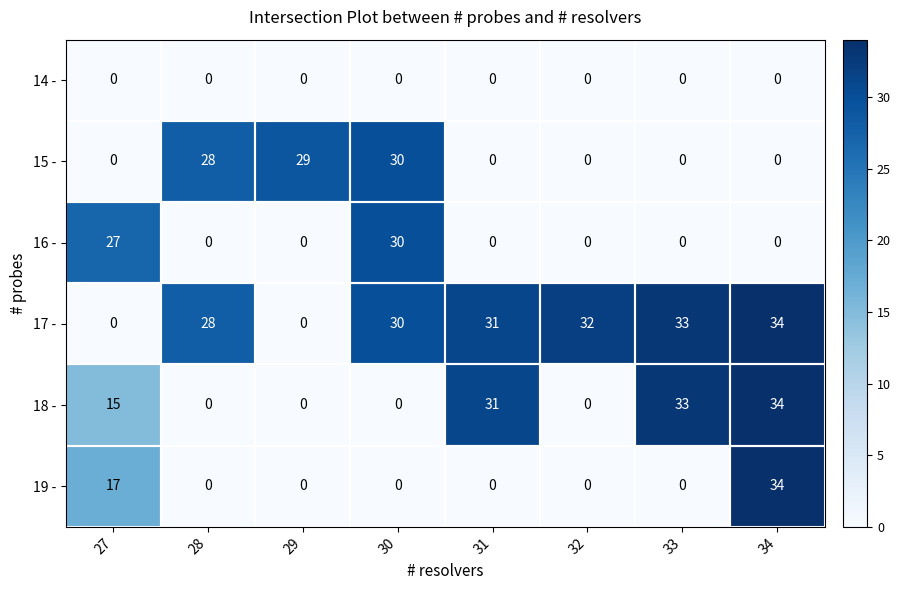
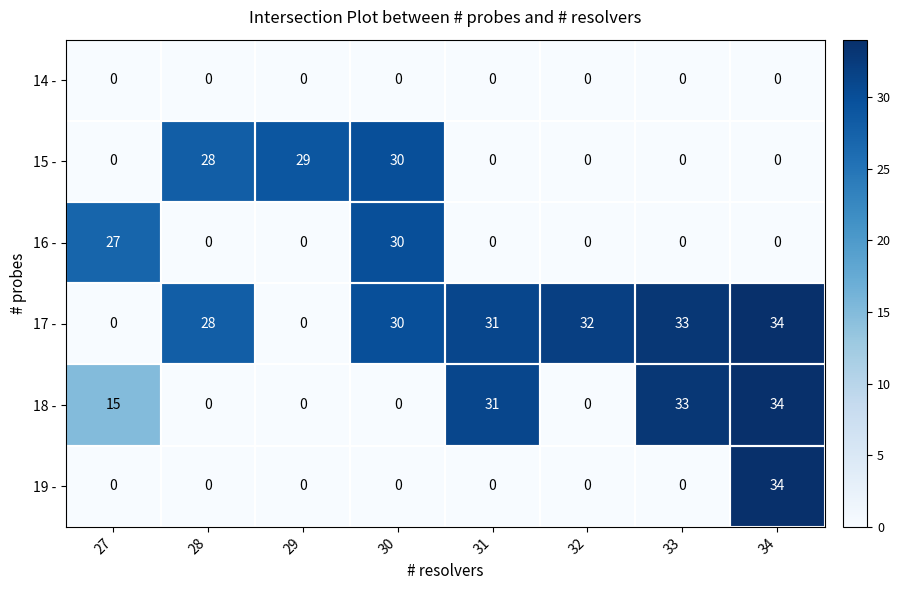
19 -, 27: 17 -> 0
